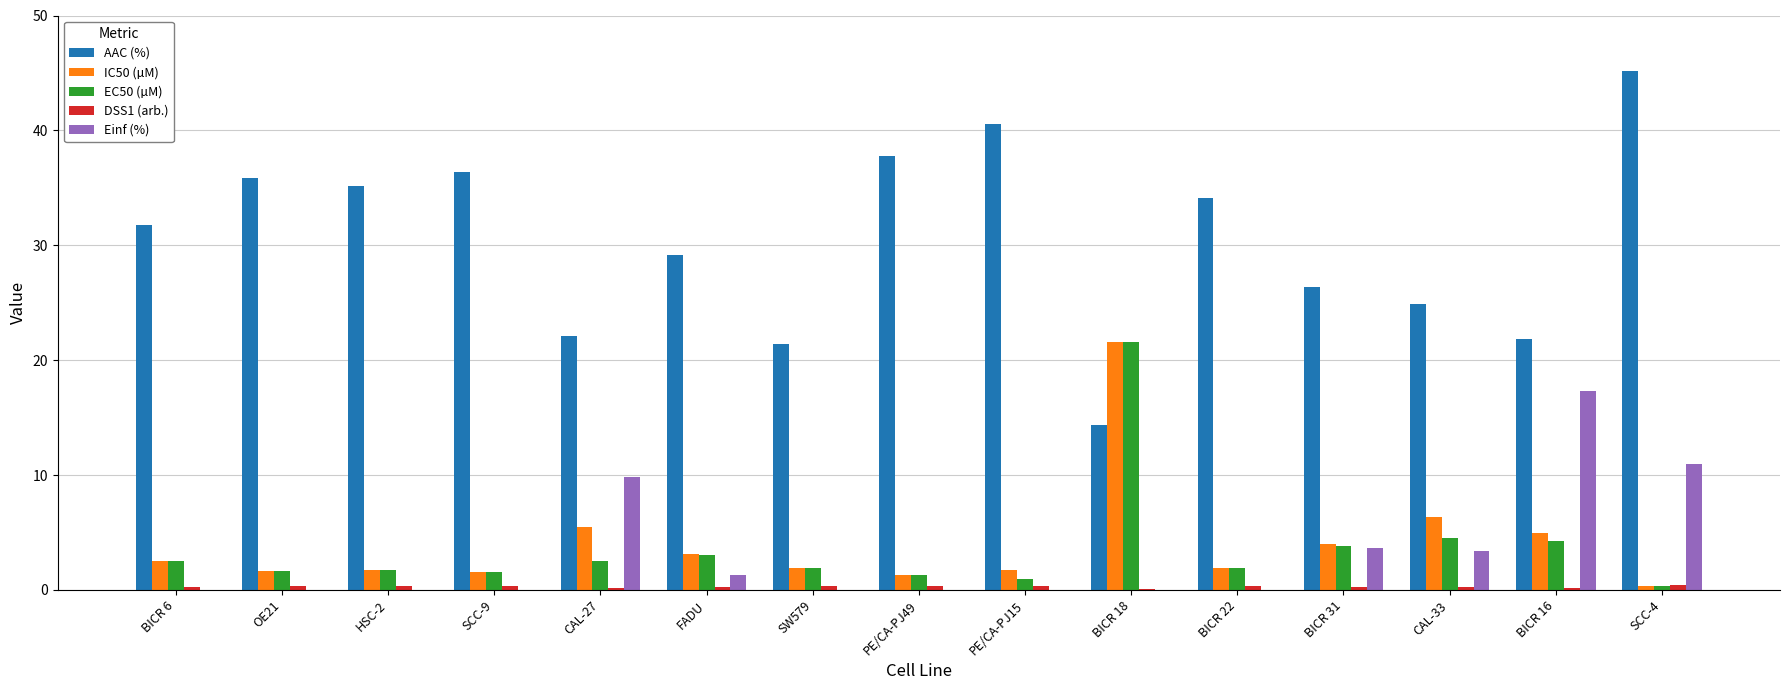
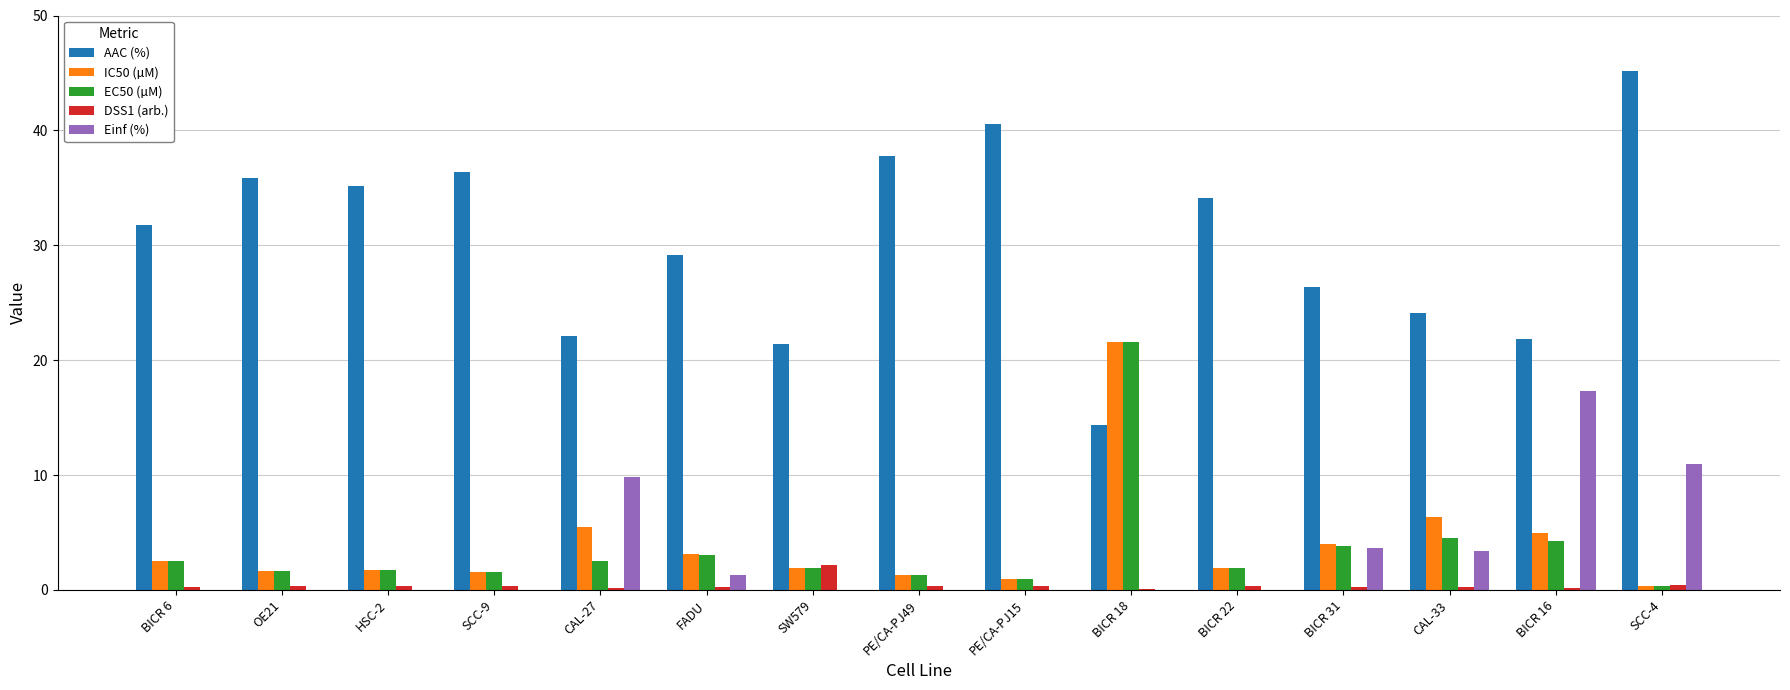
DSS1 (arb.), SW579: 0.3 -> 2.2
IC50 (µM), PE/CA-PJ15: 1.7 -> 1.0
AAC (%), CAL-33: 24.8 -> 24.1
